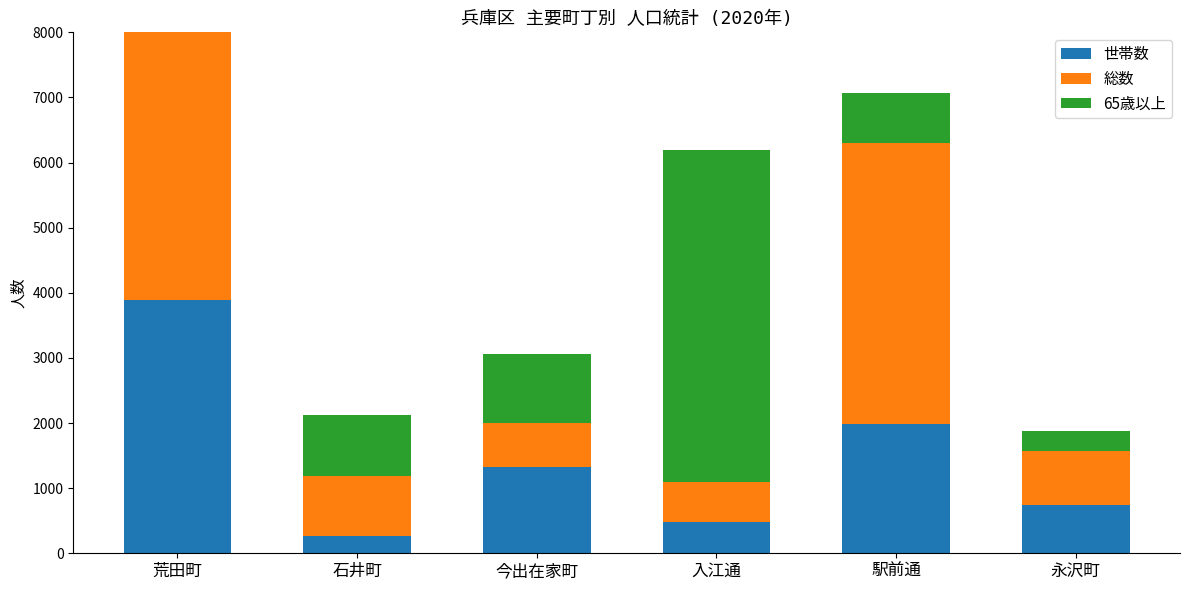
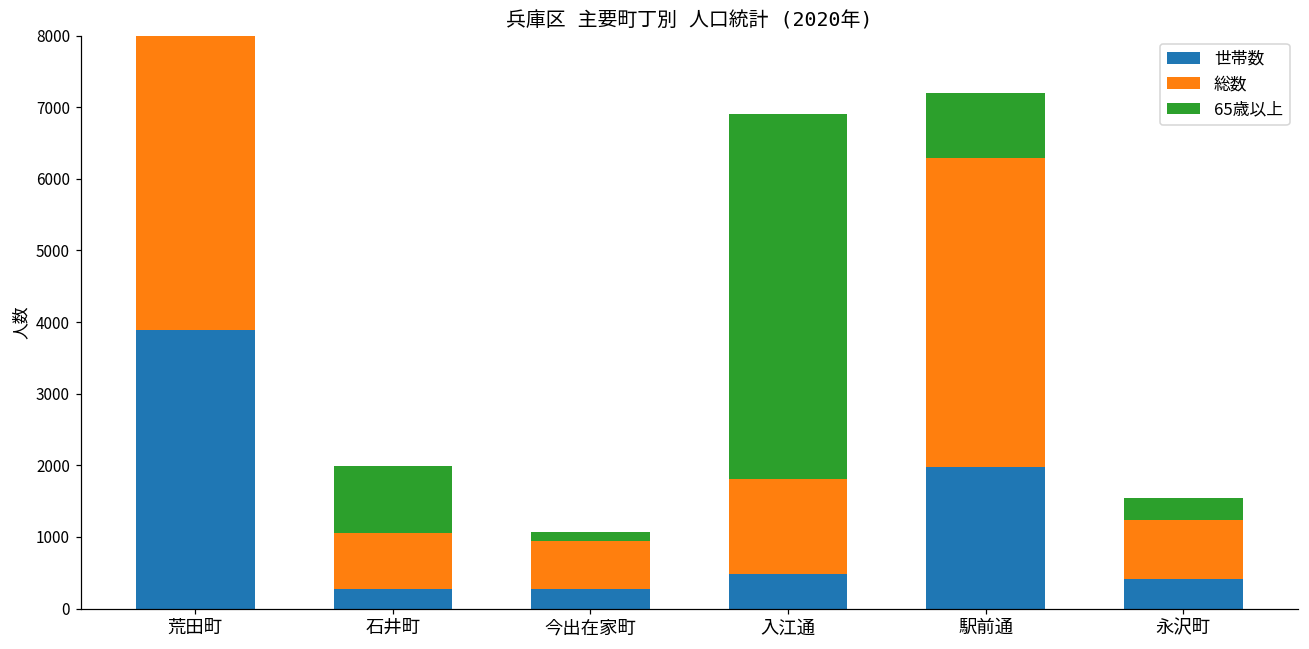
総数, 石井町: 900 -> 800
世帯数, 今出在家町: 1300 -> 300
65歳以上, 今出在家町: 1100 -> 100
総数, 入江通: 600 -> 1300
65歳以上, 駅前通: 800 -> 900
世帯数, 永沢町: 700 -> 400
